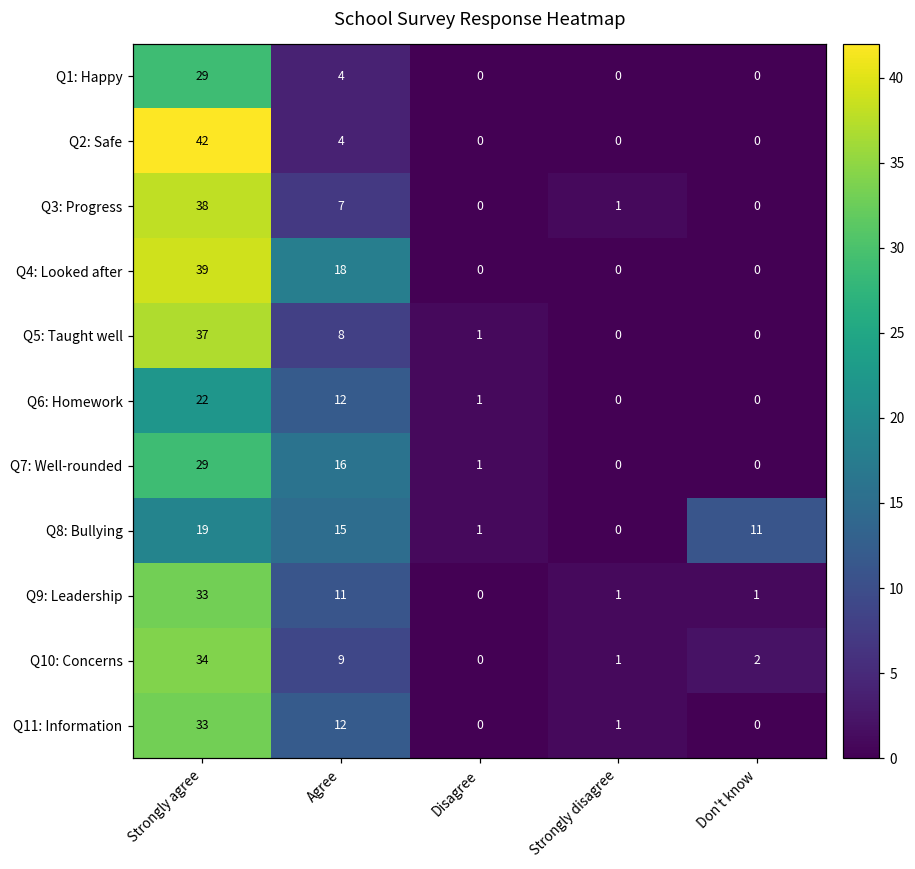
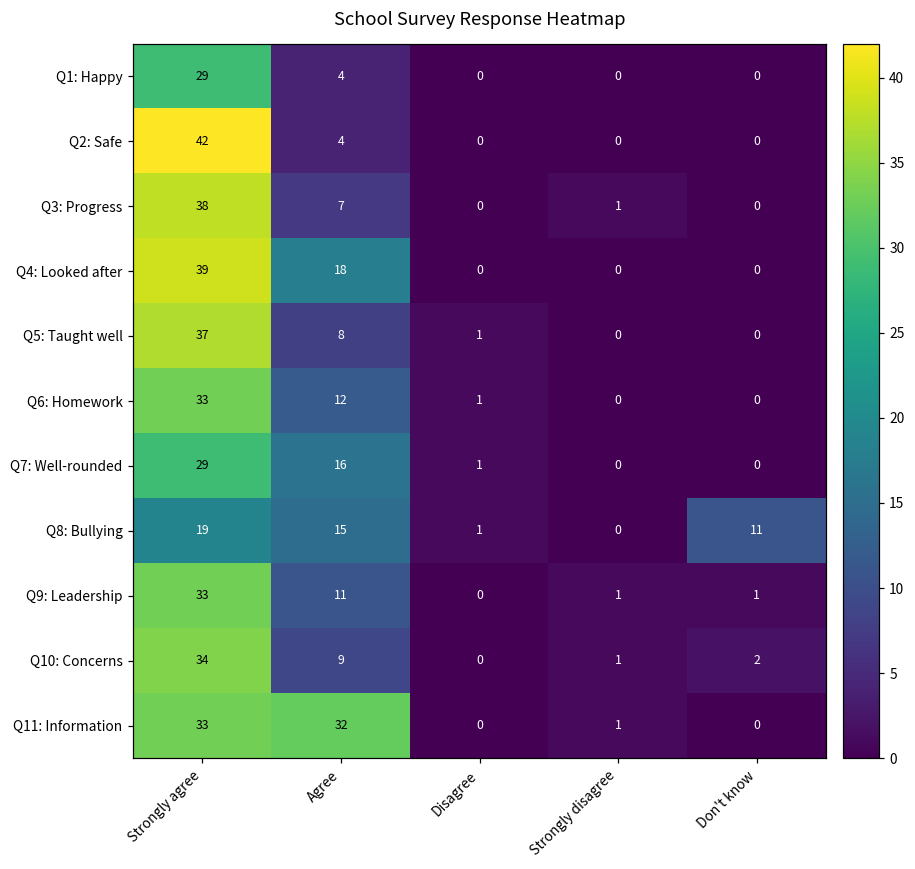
Q6: Homework, Strongly agree: 22 -> 33
Q11: Information, Agree: 12 -> 32
